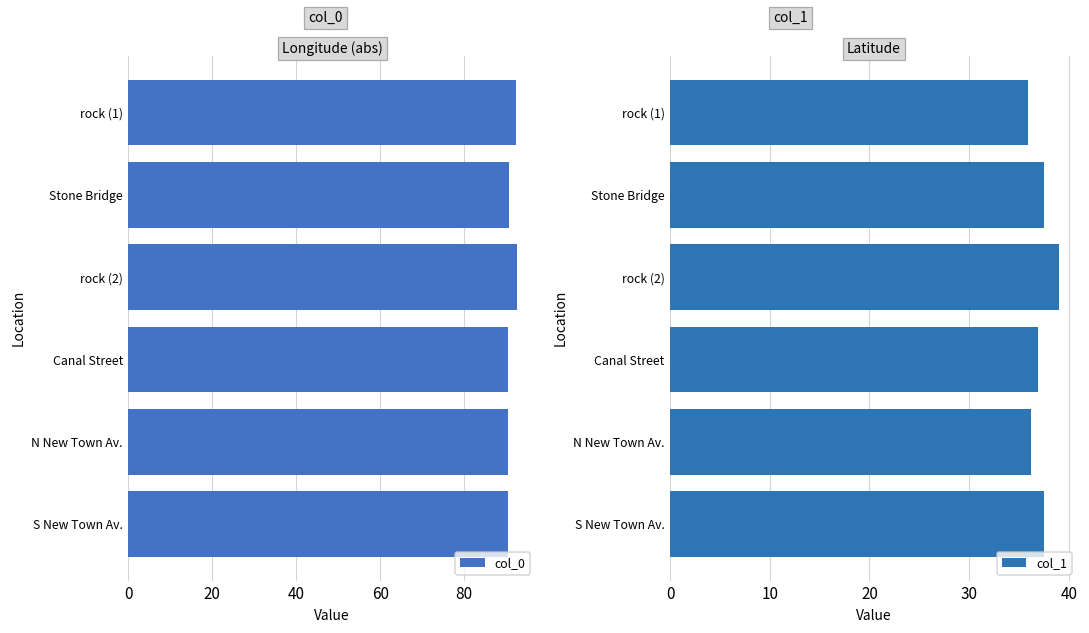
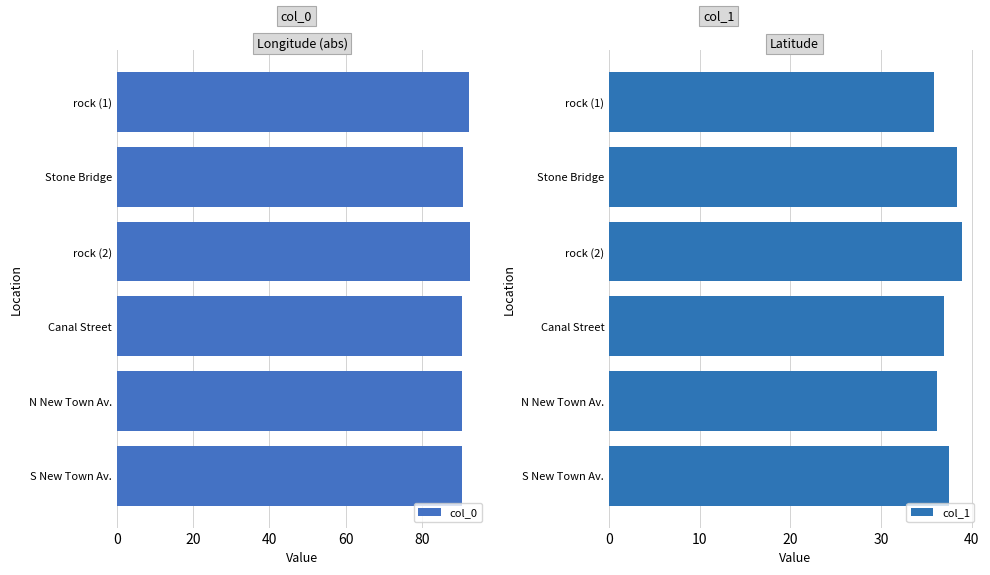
Latitude, Stone Bridge: 37.5 -> 38.4
